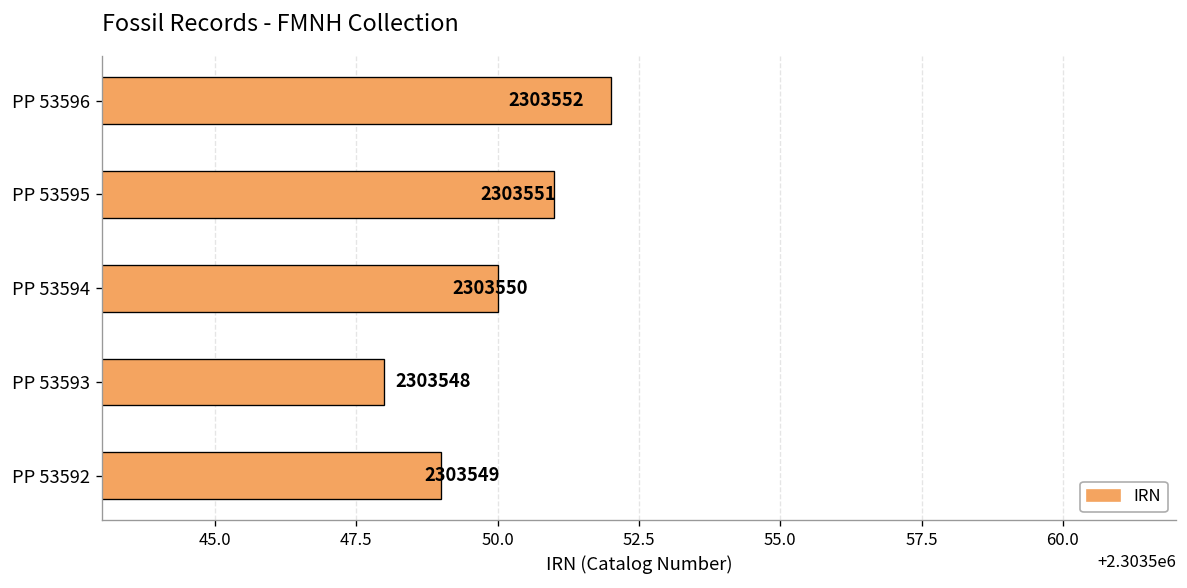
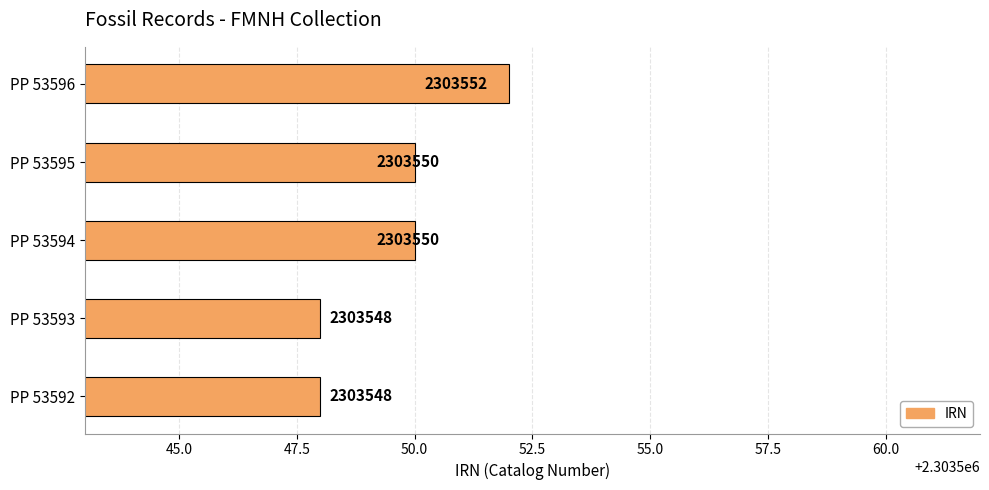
PP 53595: 2303551 -> 2303550
PP 53592: 2303549 -> 2303548
